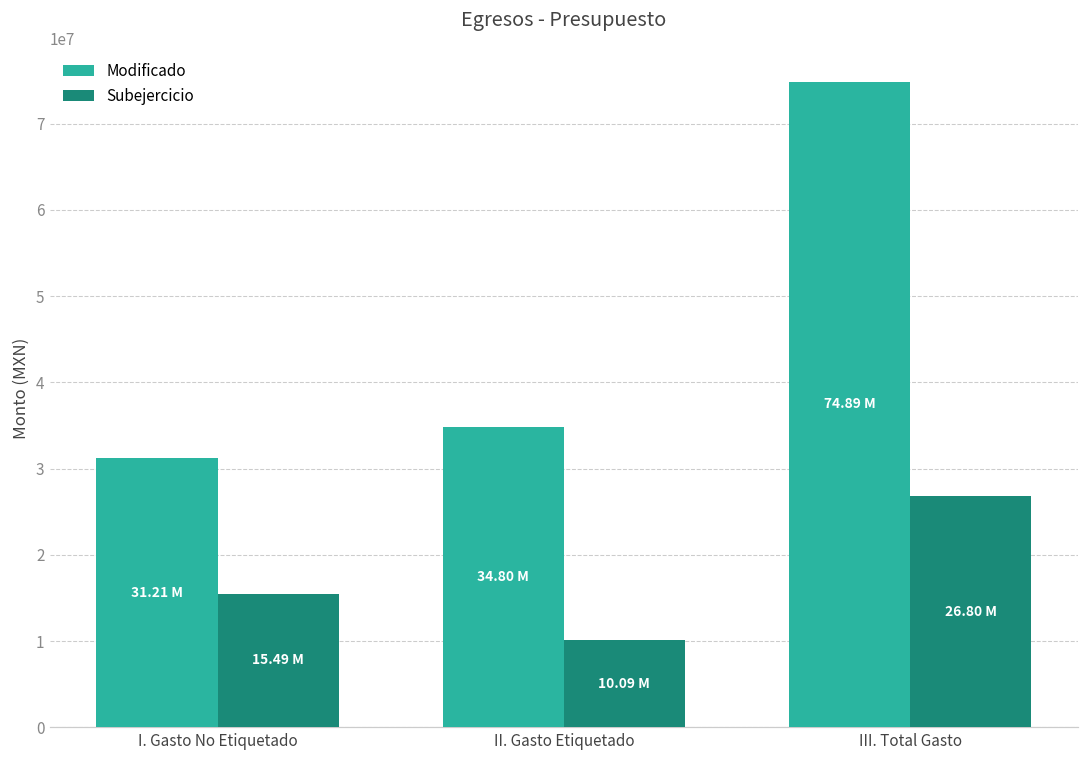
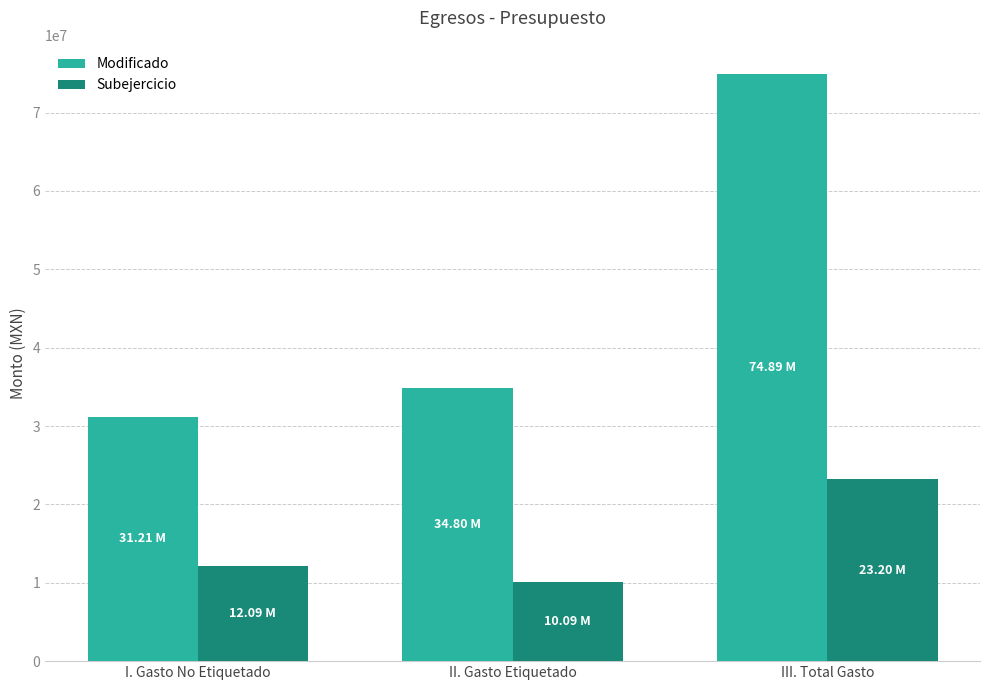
Subejercicio, I. Gasto No Etiquetado: 15.49 -> 12.09
Subejercicio, III. Total Gasto: 26.80 -> 23.20
